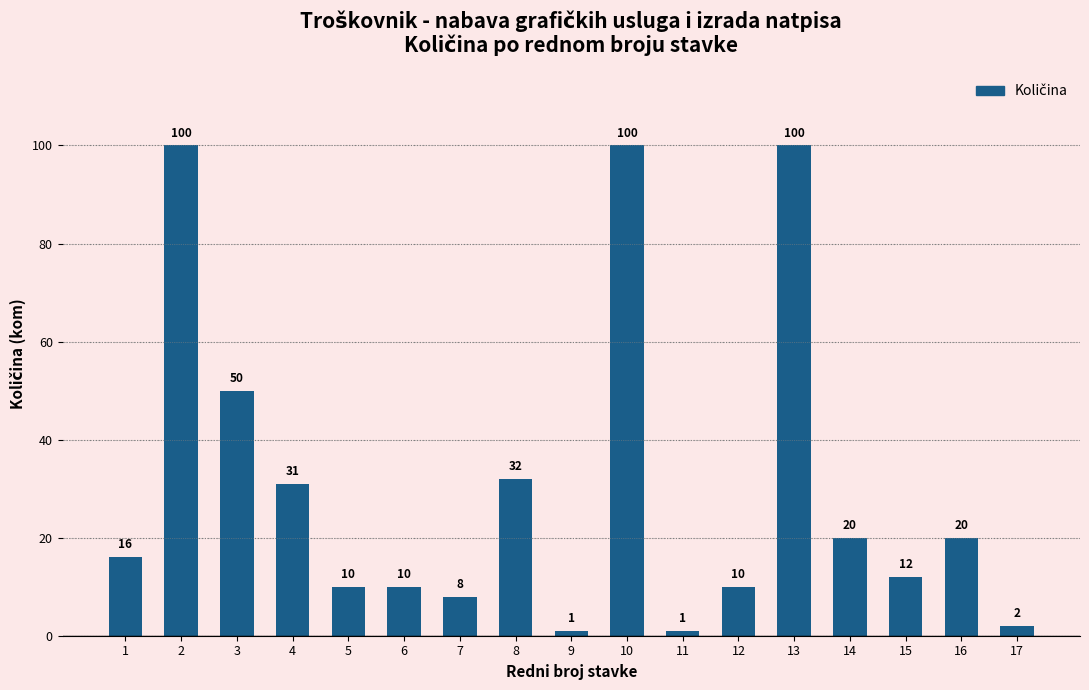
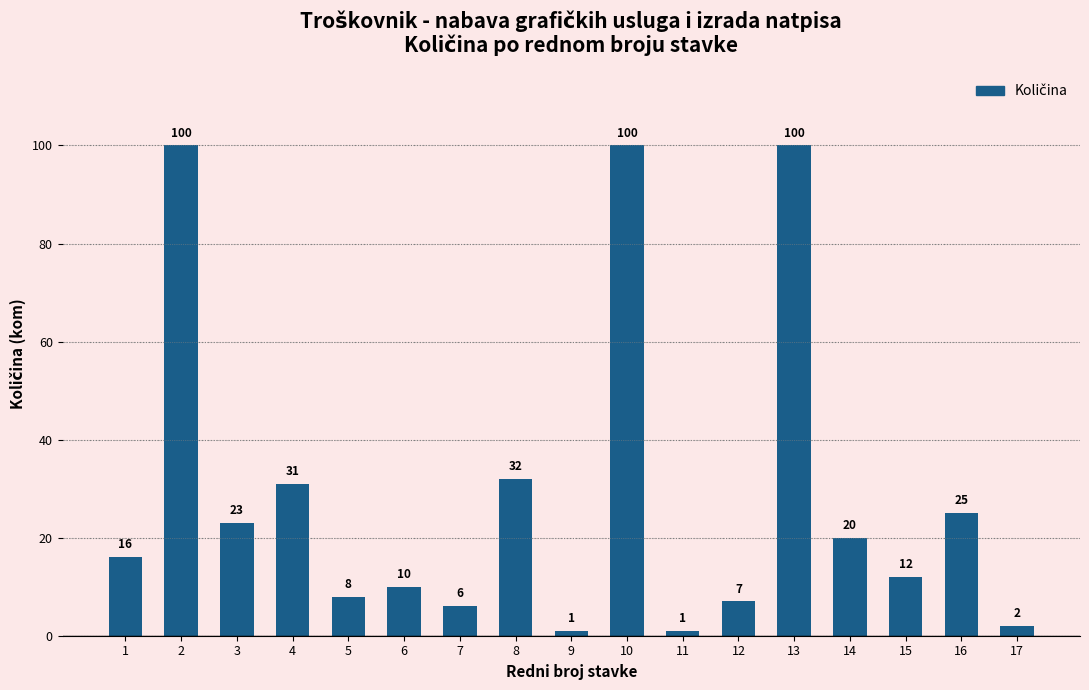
3: 50 -> 23
5: 10 -> 8
7: 8 -> 6
12: 10 -> 7
16: 20 -> 25
